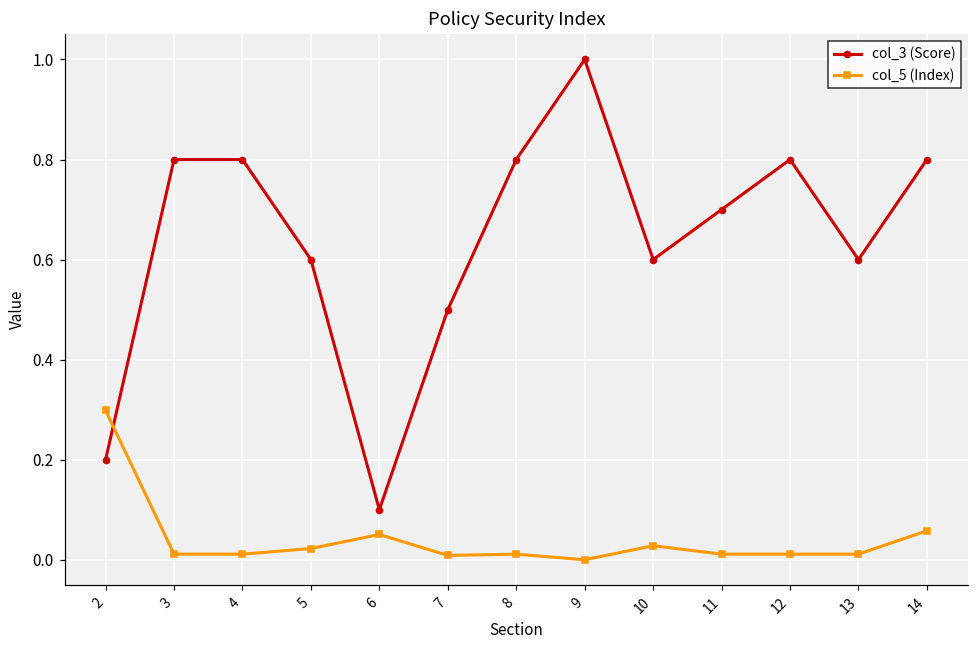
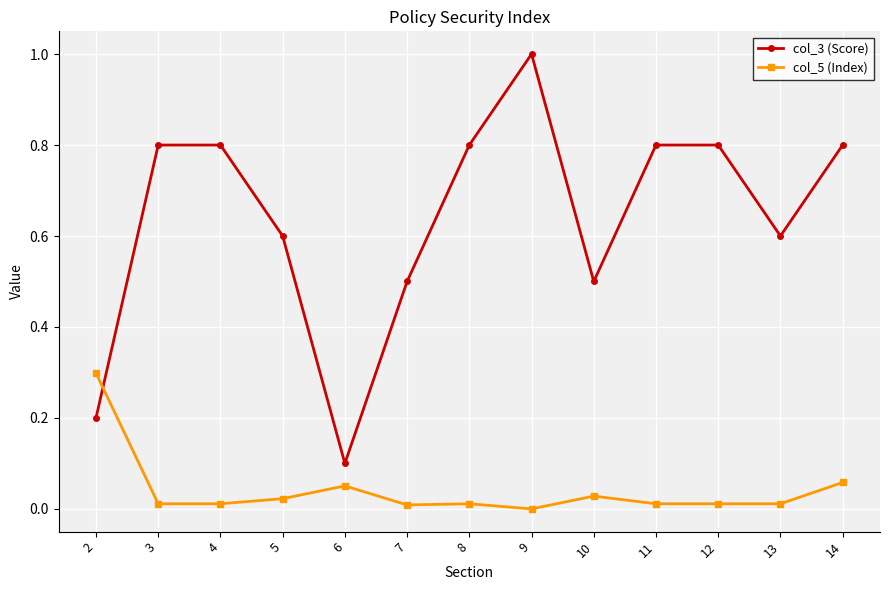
col_3 (Score), 10: 0.6 -> 0.5
col_3 (Score), 11: 0.7 -> 0.8
